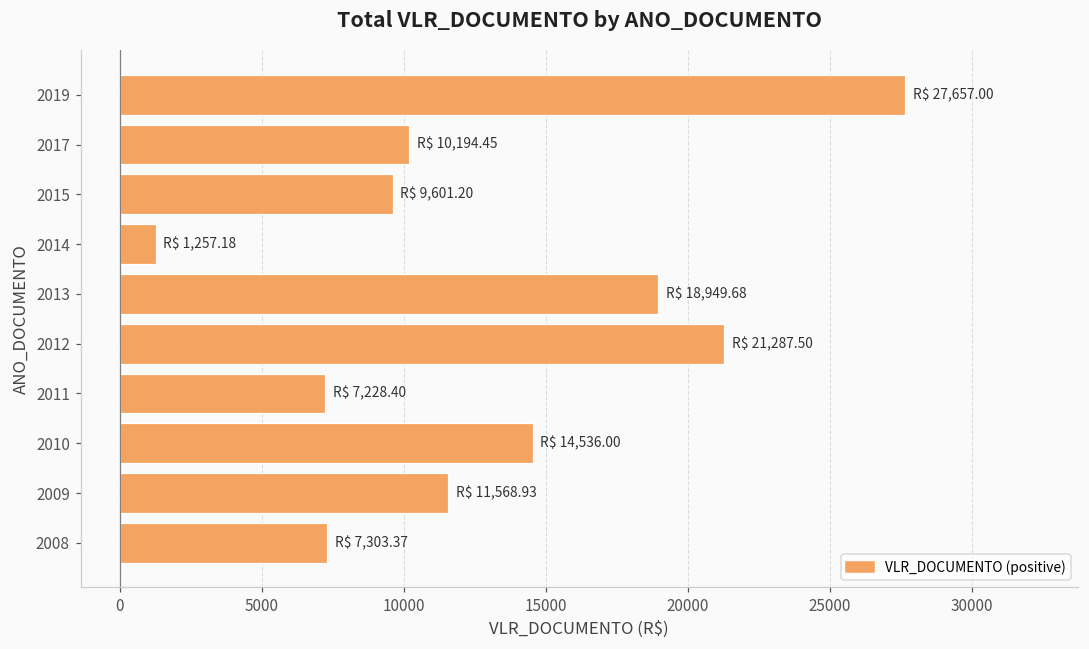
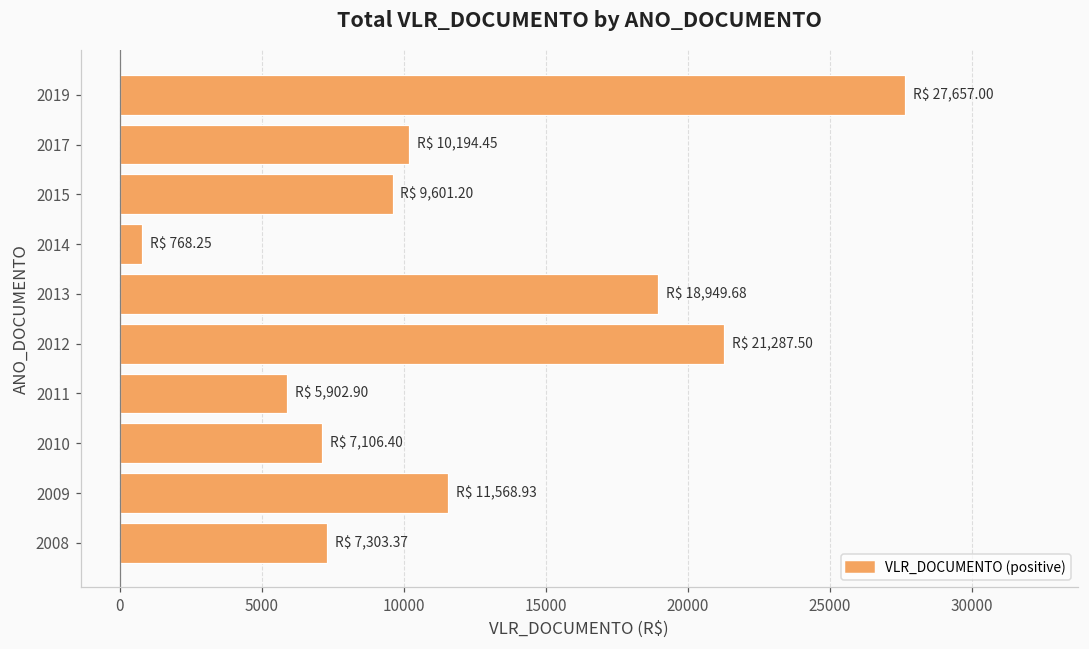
2014: 1,257.18 -> 768.25
2011: 7,228.40 -> 5,902.90
2010: 14,536.00 -> 7,106.40
